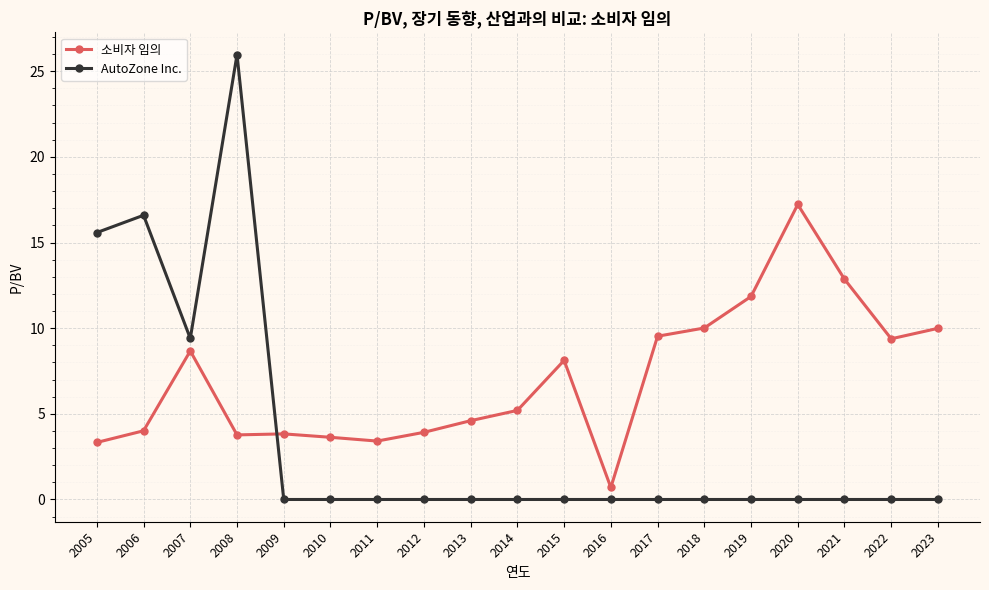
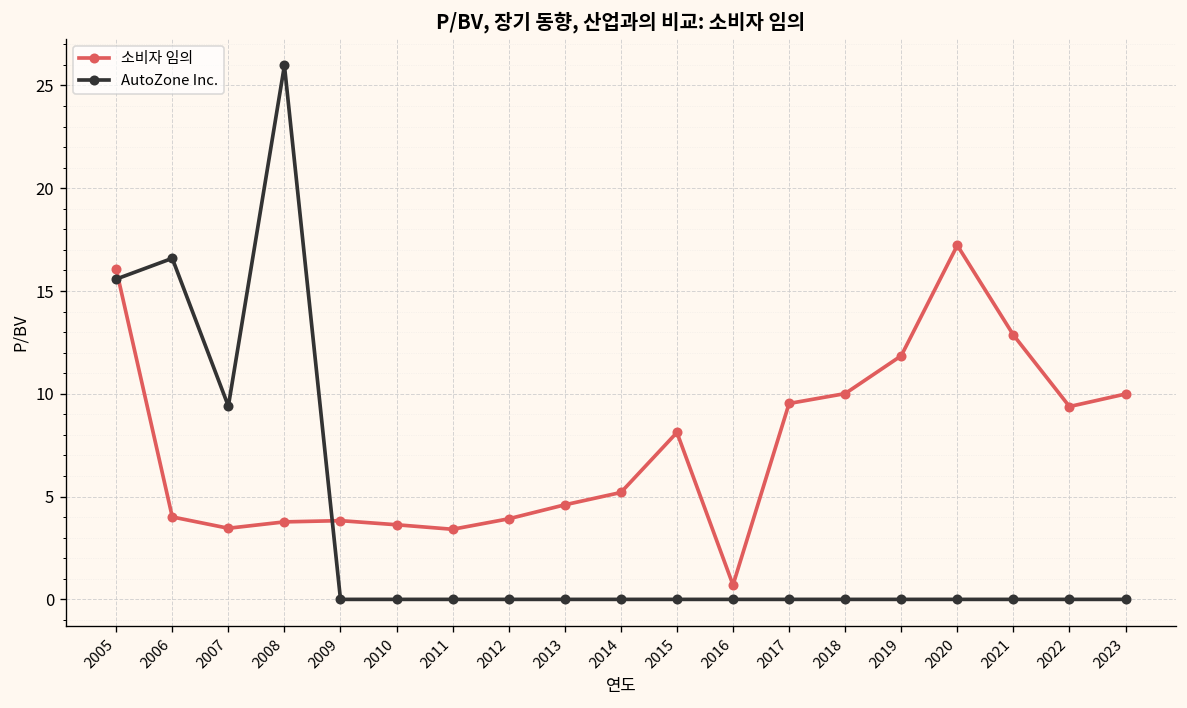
소비자 임의, 2005: 3.3 -> 16.1
소비자 임의, 2007: 8.7 -> 3.5
